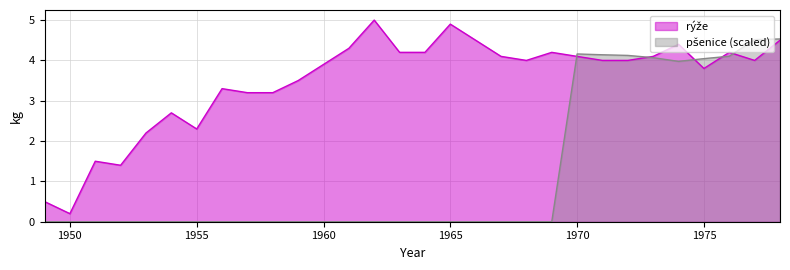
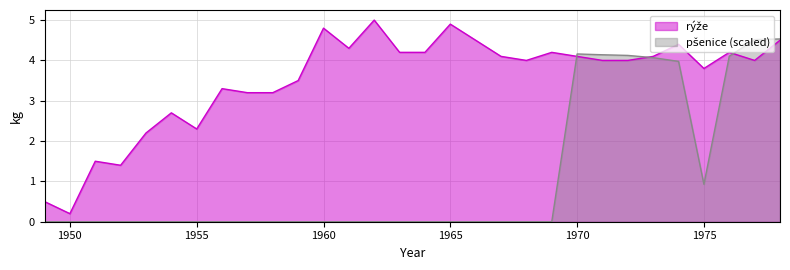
rýže, 1960: 3.9 -> 4.8
pšenice (scaled), 1975: 4.0 -> 0.9
